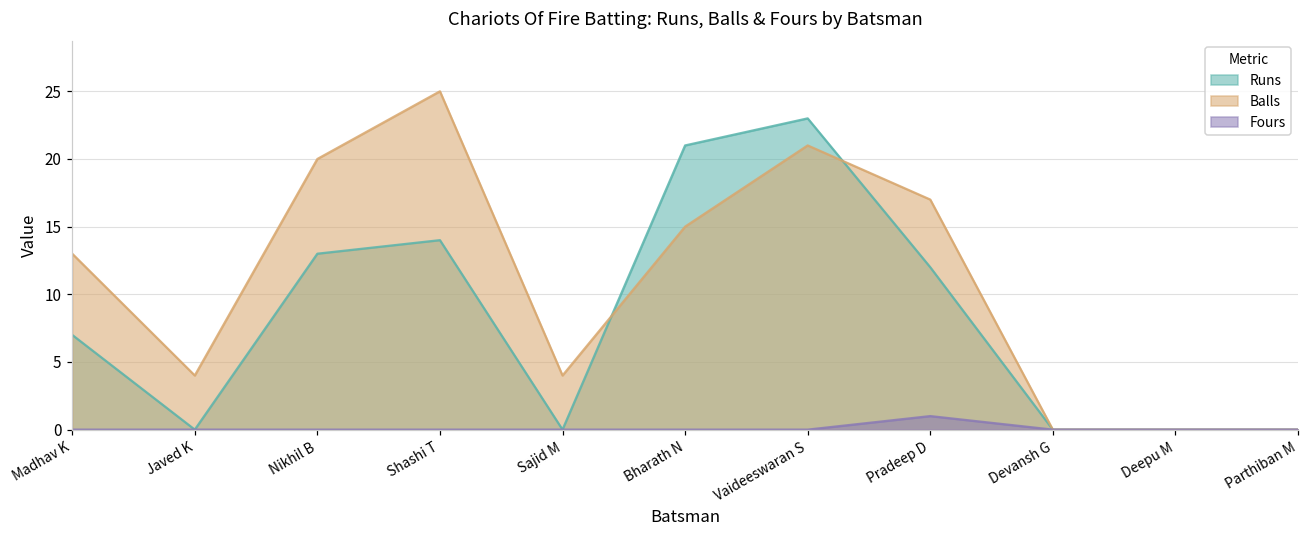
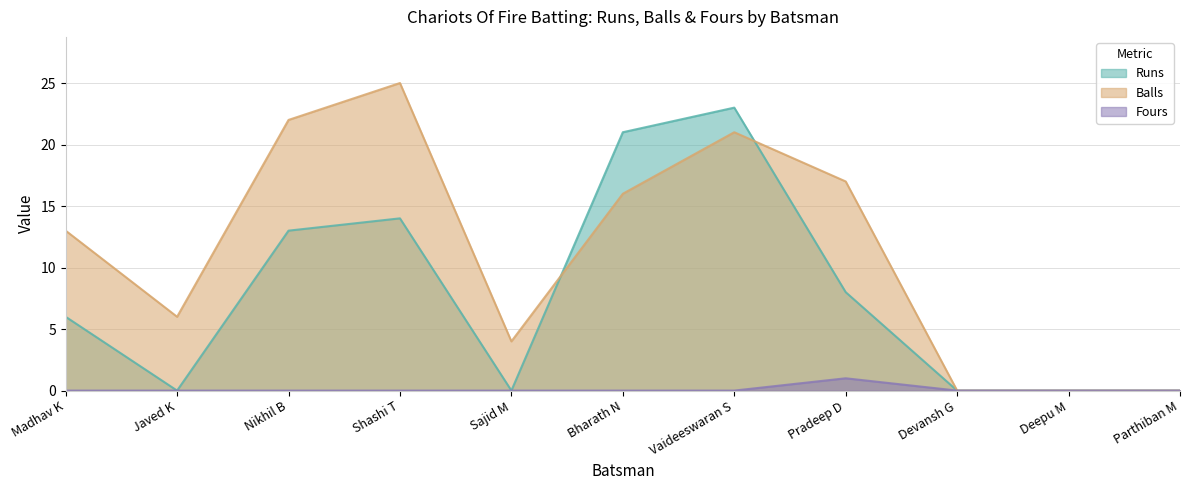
Runs, Madhav K: 7 -> 6
Balls, Javed K: 4 -> 6
Balls, Nikhil B: 20 -> 22
Balls, Bharath N: 15 -> 16
Runs, Pradeep D: 12 -> 8
